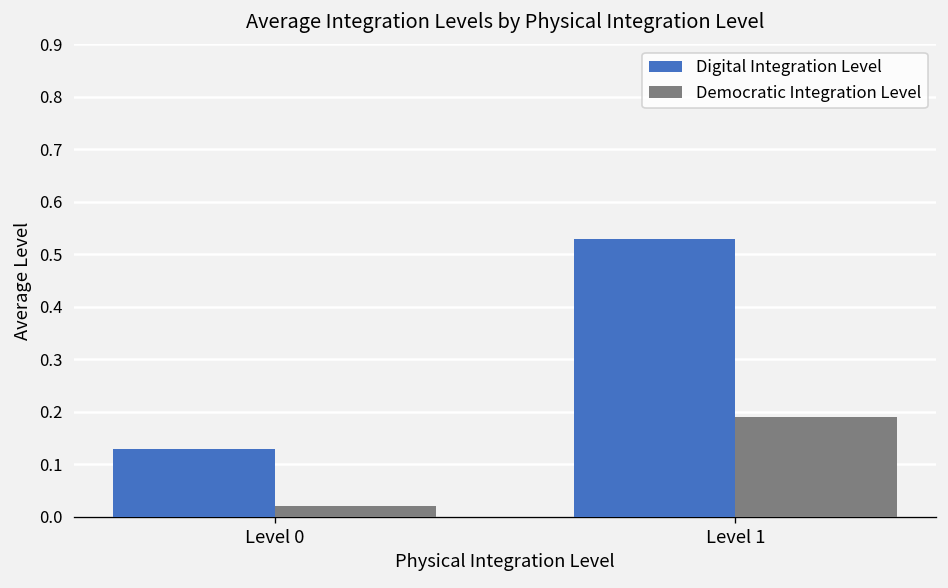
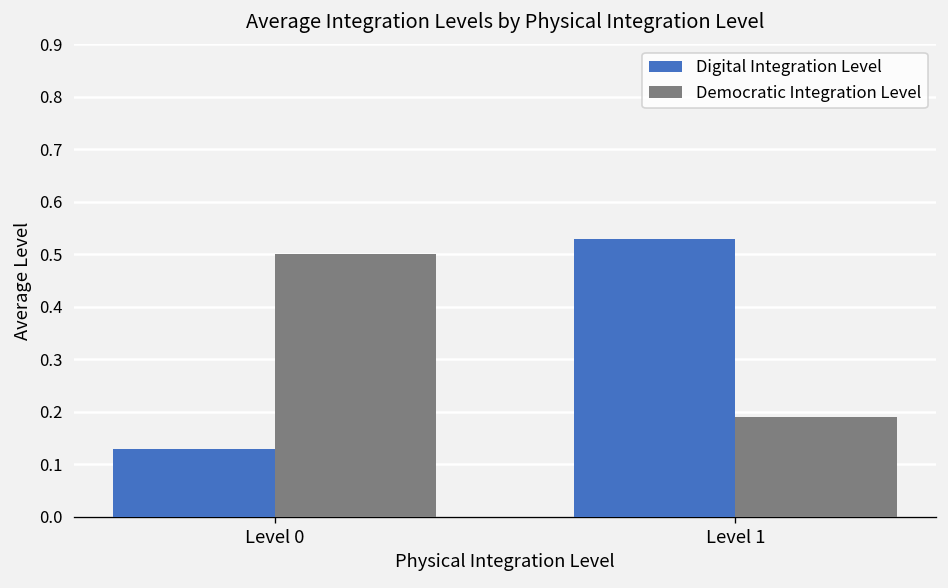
Democratic Integration Level, Level 0: 0.02 -> 0.50
